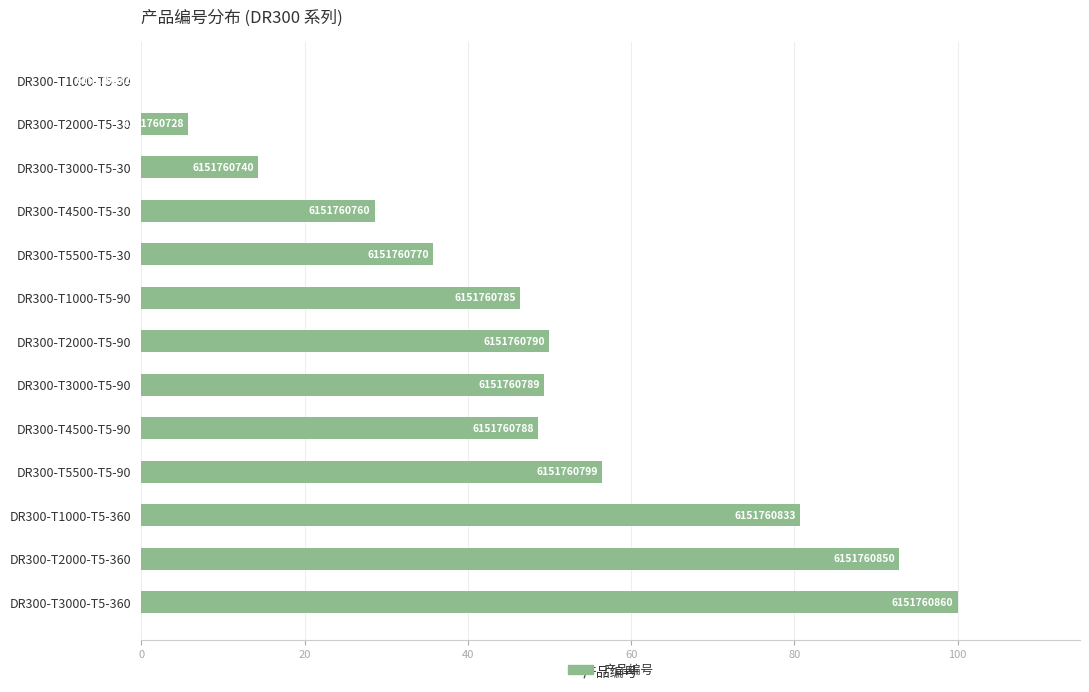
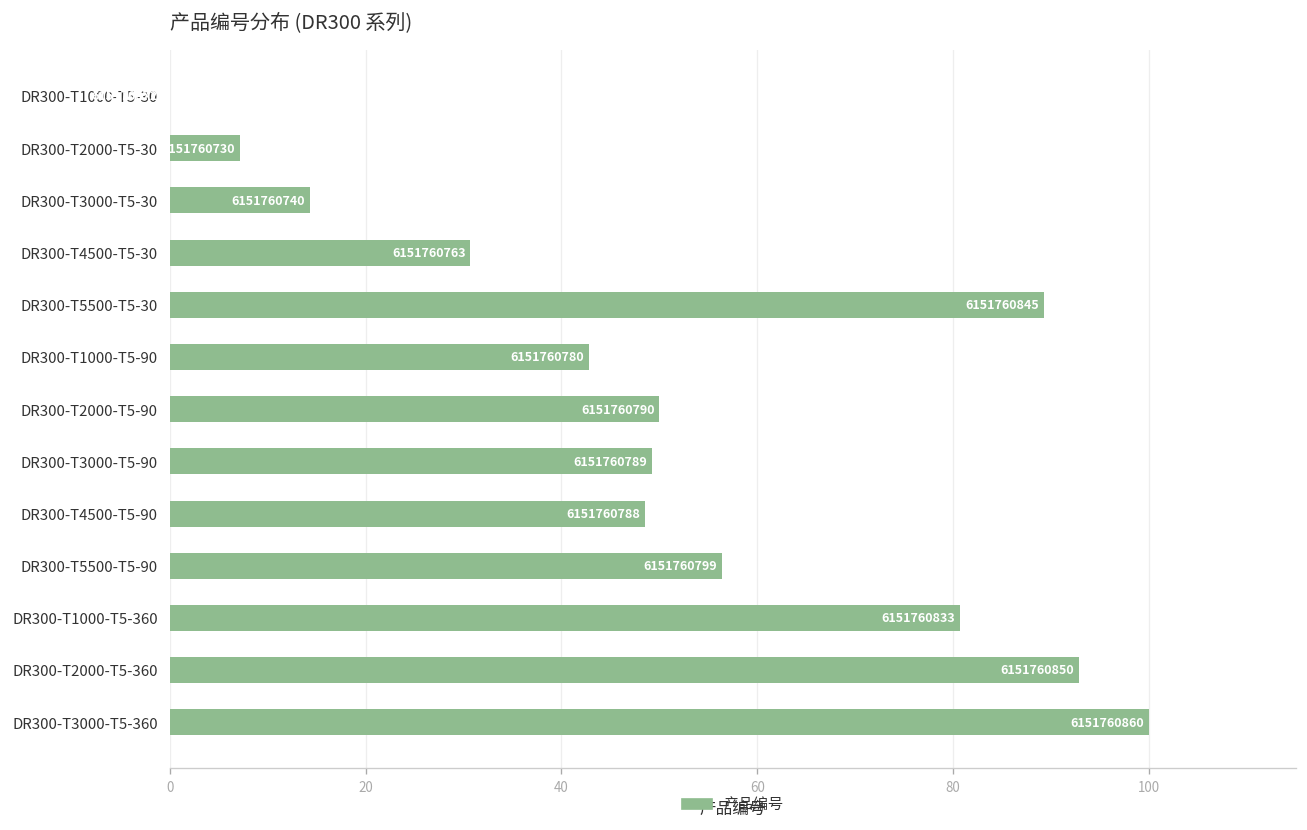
DR300-T2000-T5-30: 6151760728 -> 6151760730
DR300-T4500-T5-30: 6151760760 -> 6151760763
DR300-T5500-T5-30: 6151760770 -> 6151760845
DR300-T1000-T5-90: 6151760785 -> 6151760780
